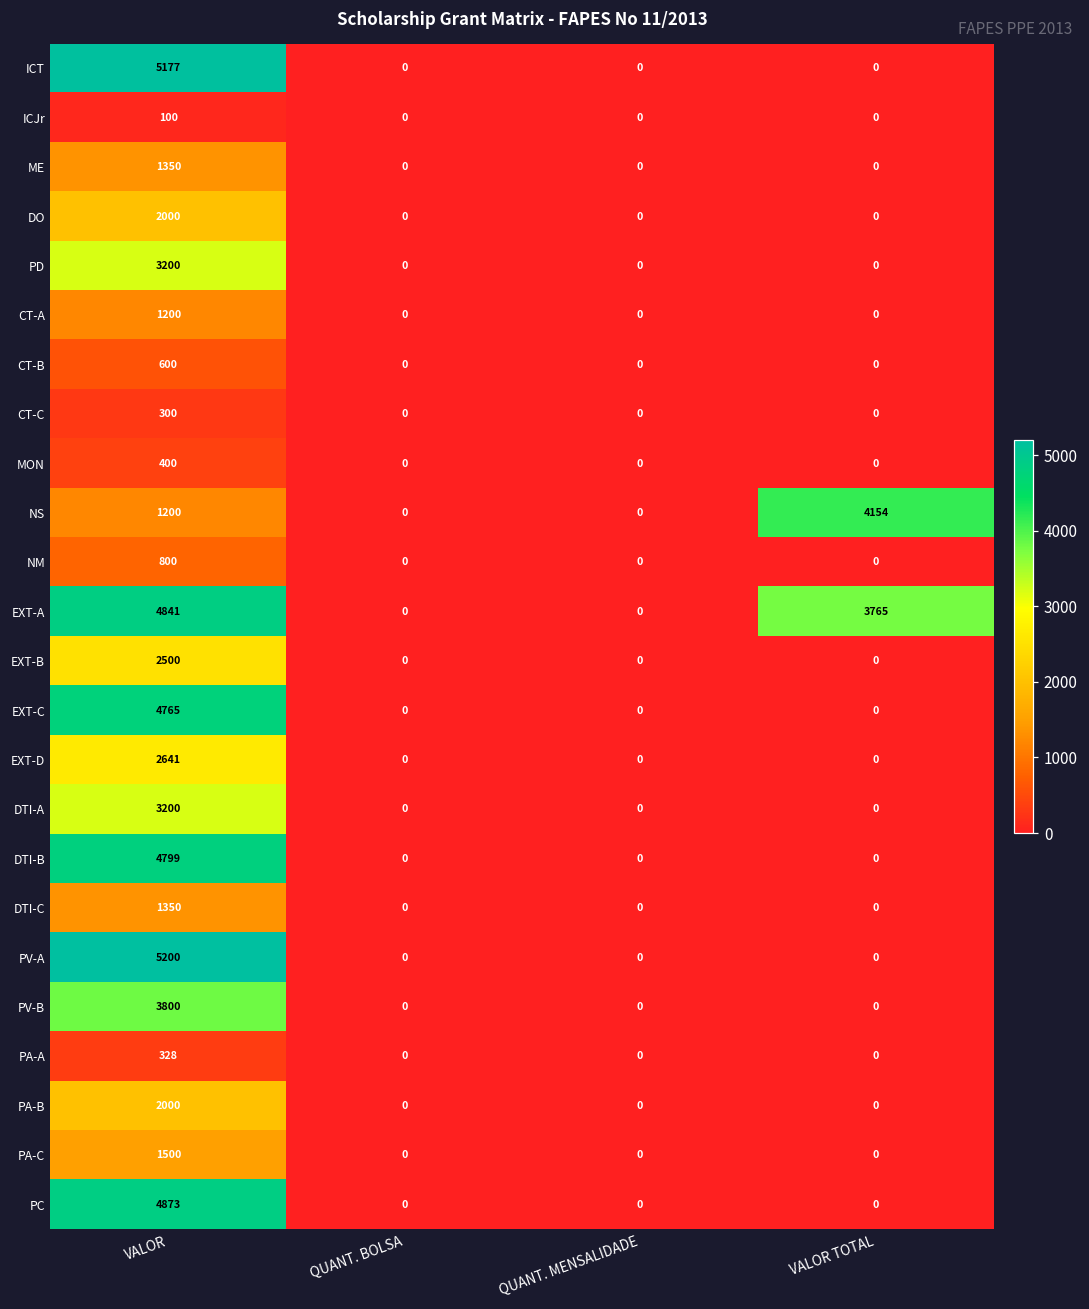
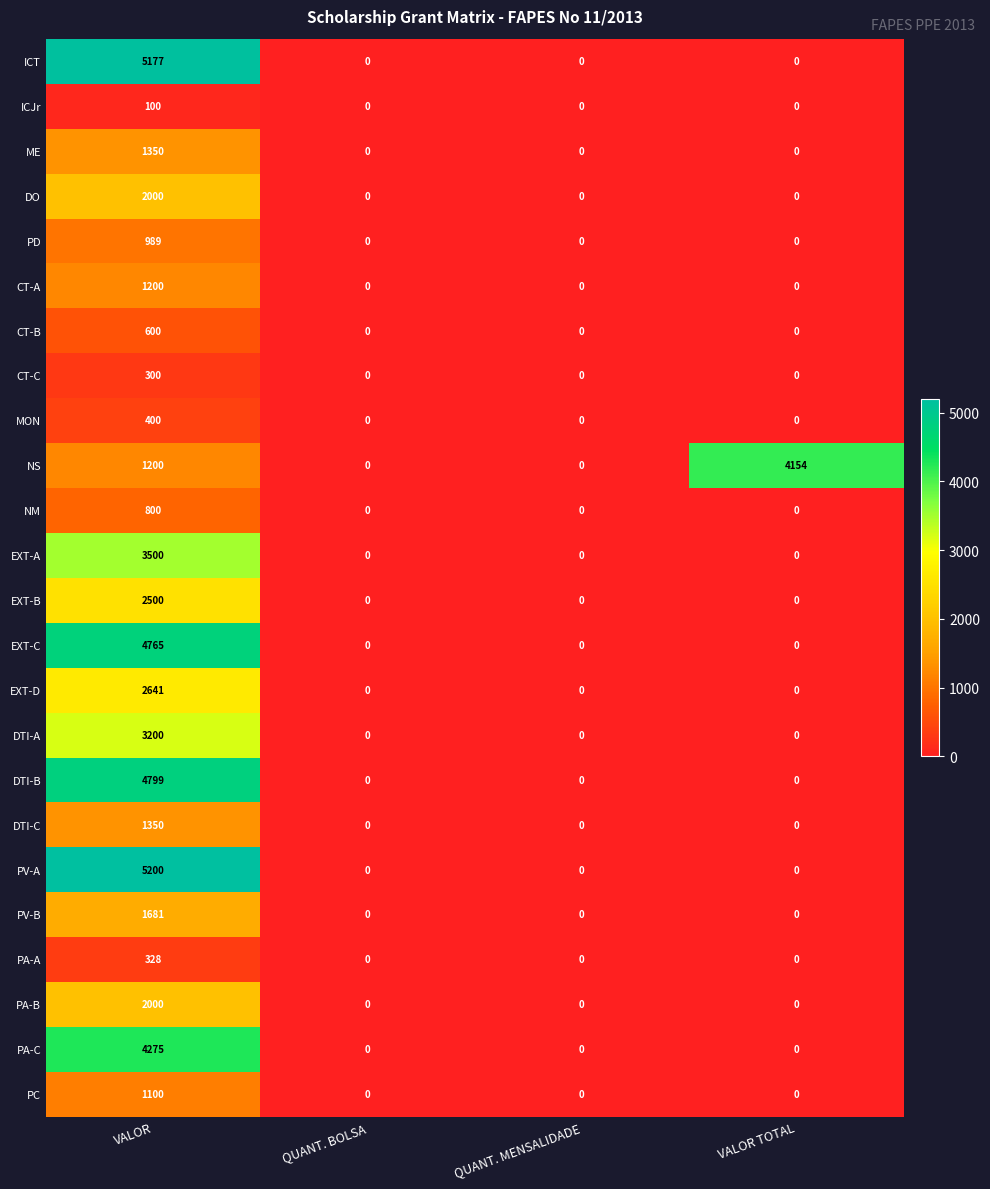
PD, VALOR: 3200 -> 989
EXT-A, VALOR: 4841 -> 3500
EXT-A, VALOR TOTAL: 3765 -> 0
PV-B, VALOR: 3800 -> 1681
PA-C, VALOR: 1500 -> 4275
PC, VALOR: 4873 -> 1100
